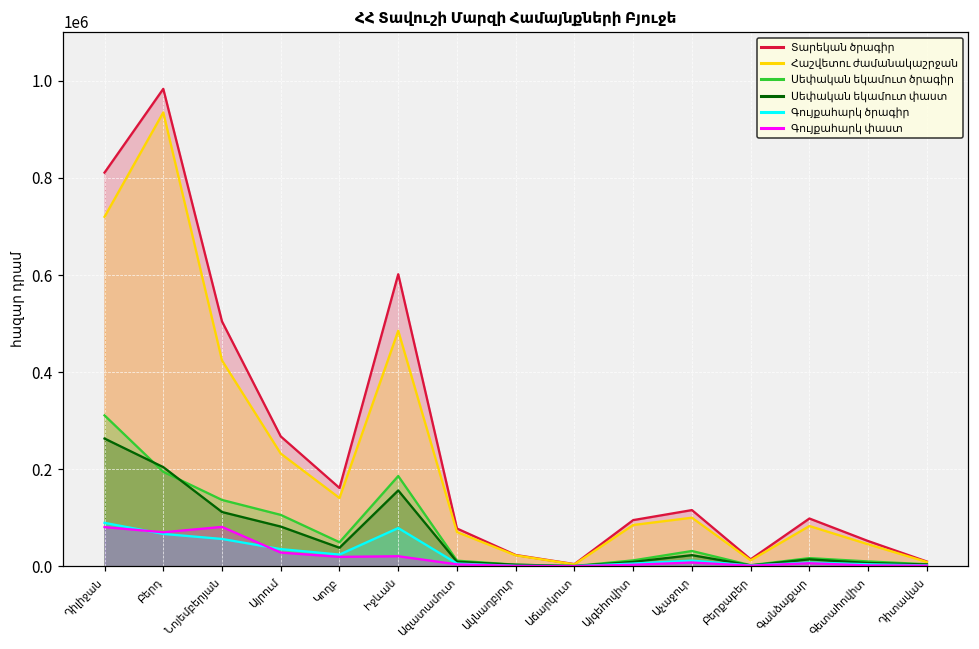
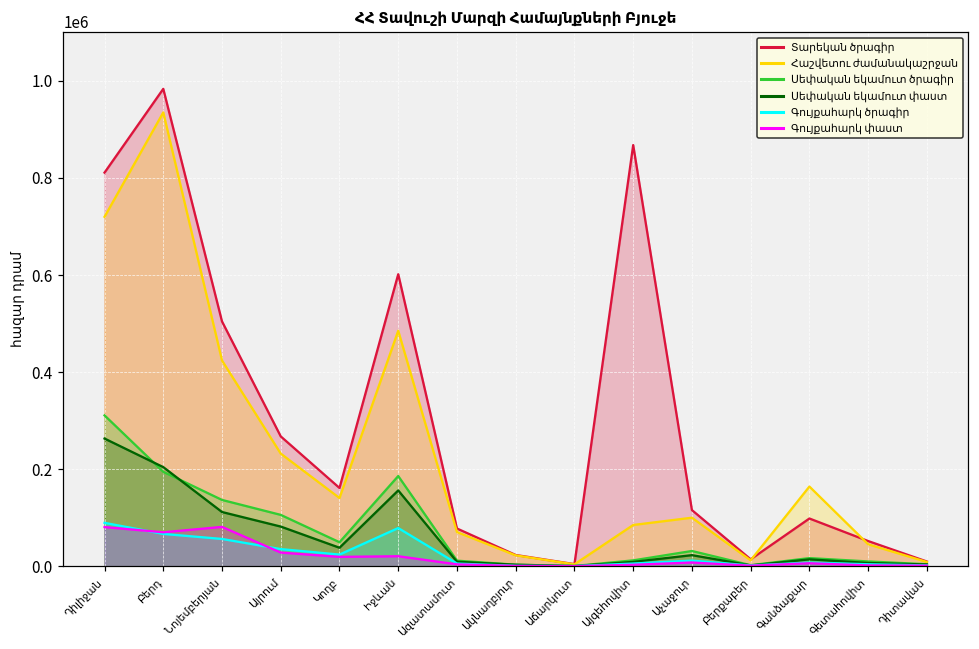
Տարեկան ծրագիր, Այգեհովիտ: 100000 -> 870000
Հաշվետու ժամանակաշրջան, Գանձաքար: 80000 -> 160000
